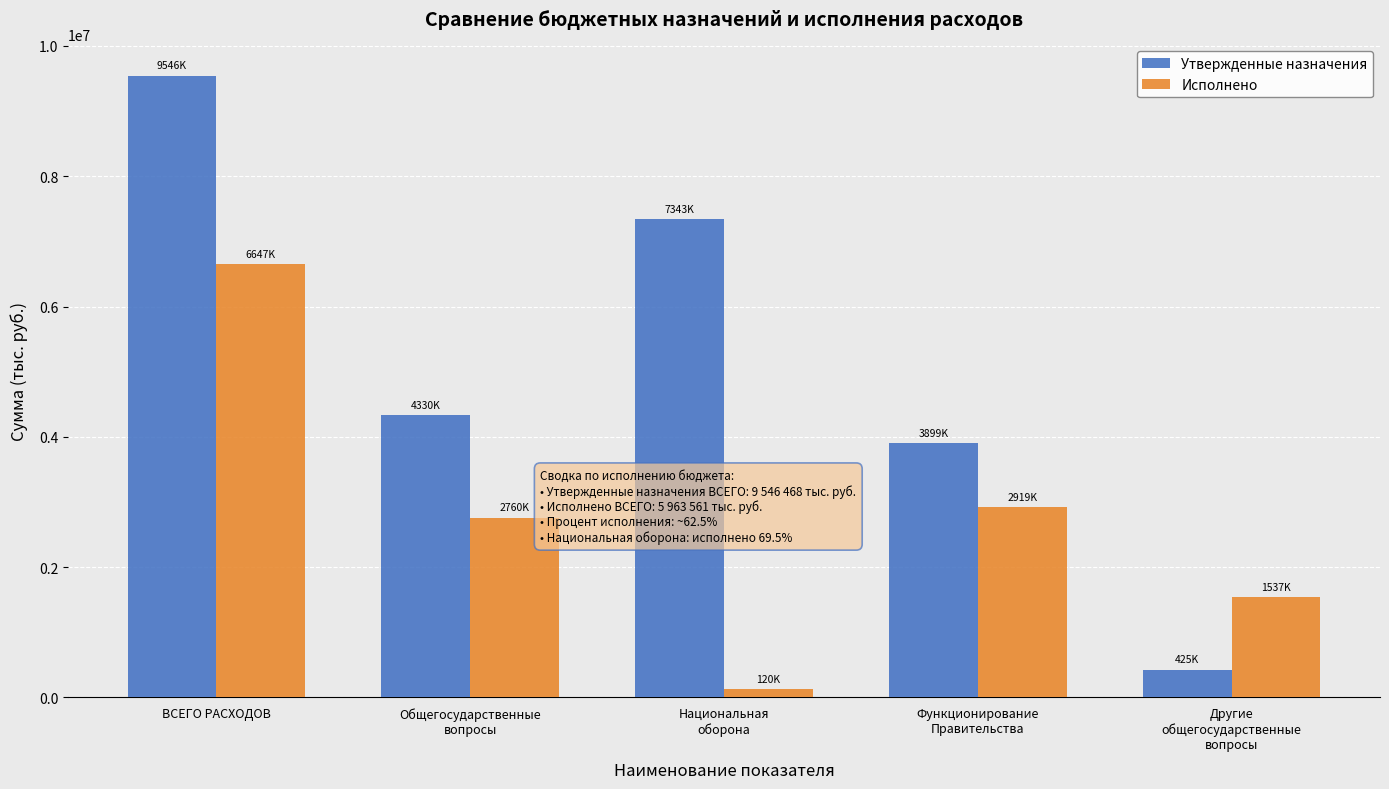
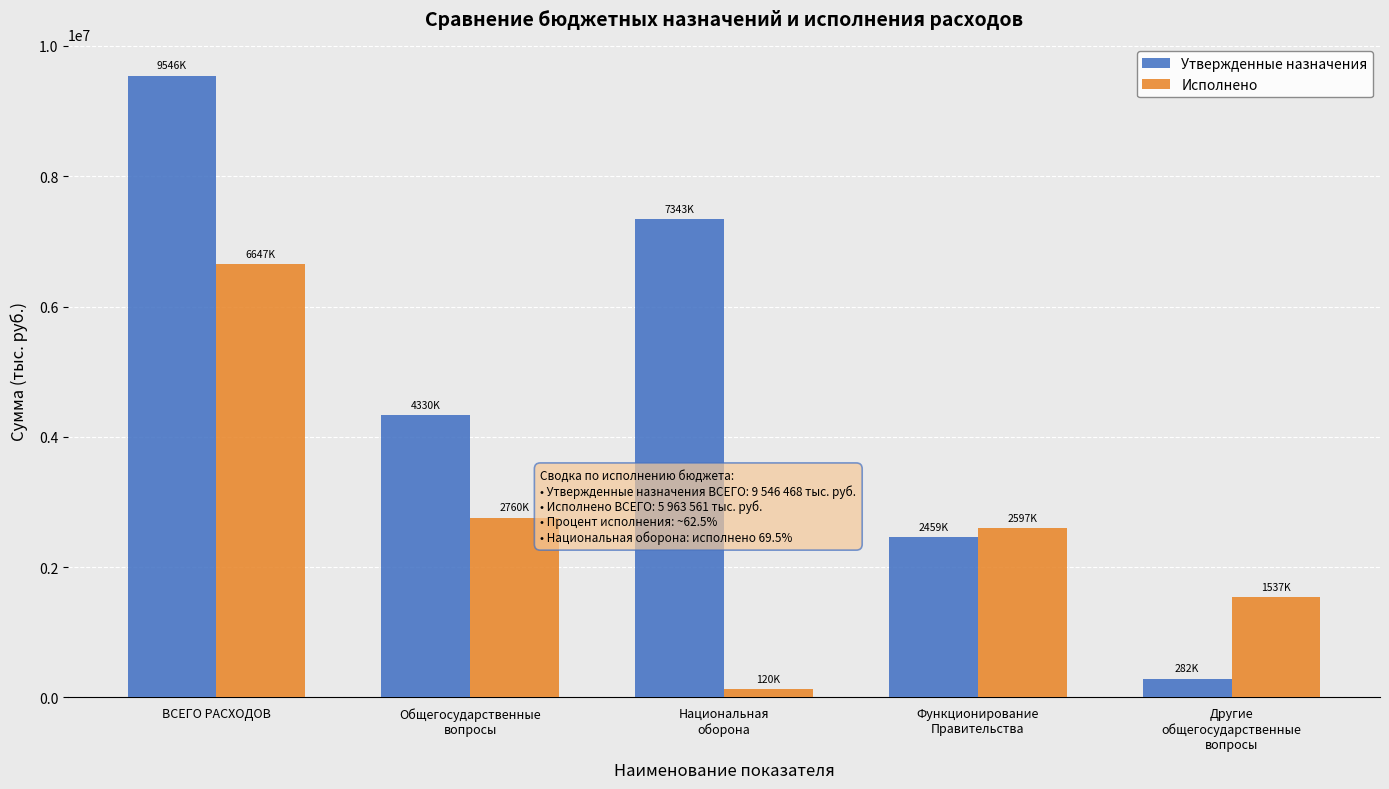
Утвержденные назначения, Функционирование Правительства: 3899K -> 2459K
Исполнено, Функционирование Правительства: 2919K -> 2597K
Утвержденные назначения, Другие общегосударственные вопросы: 425K -> 282K
